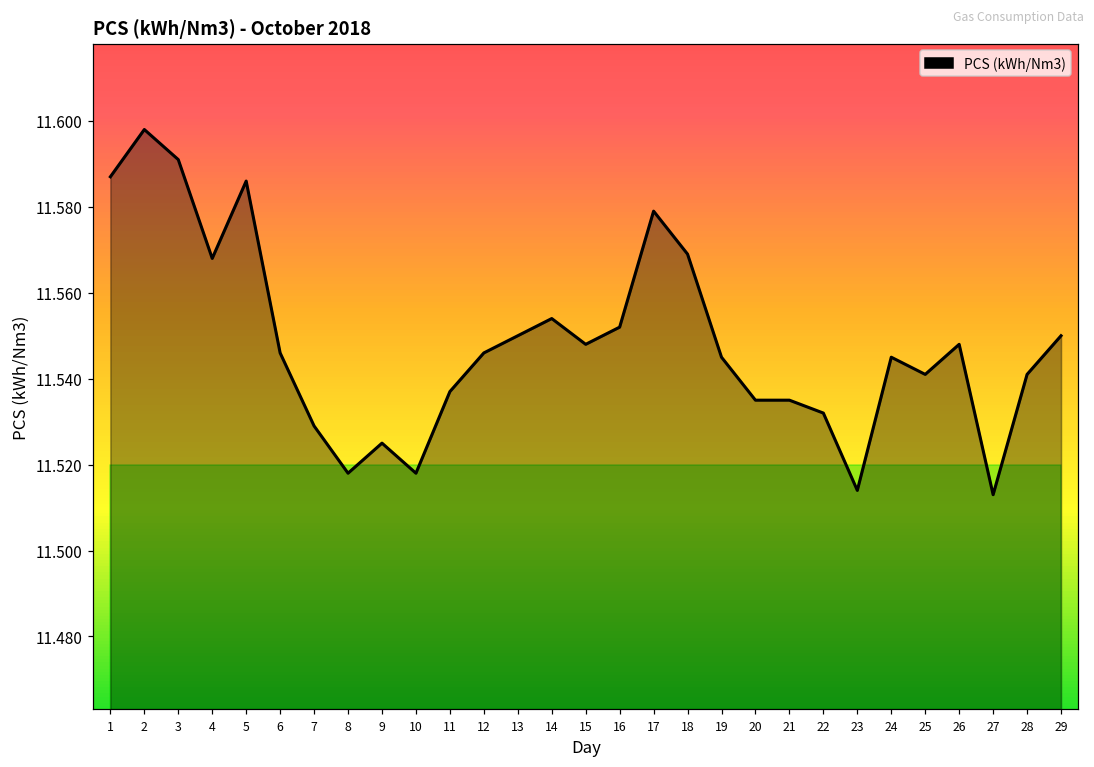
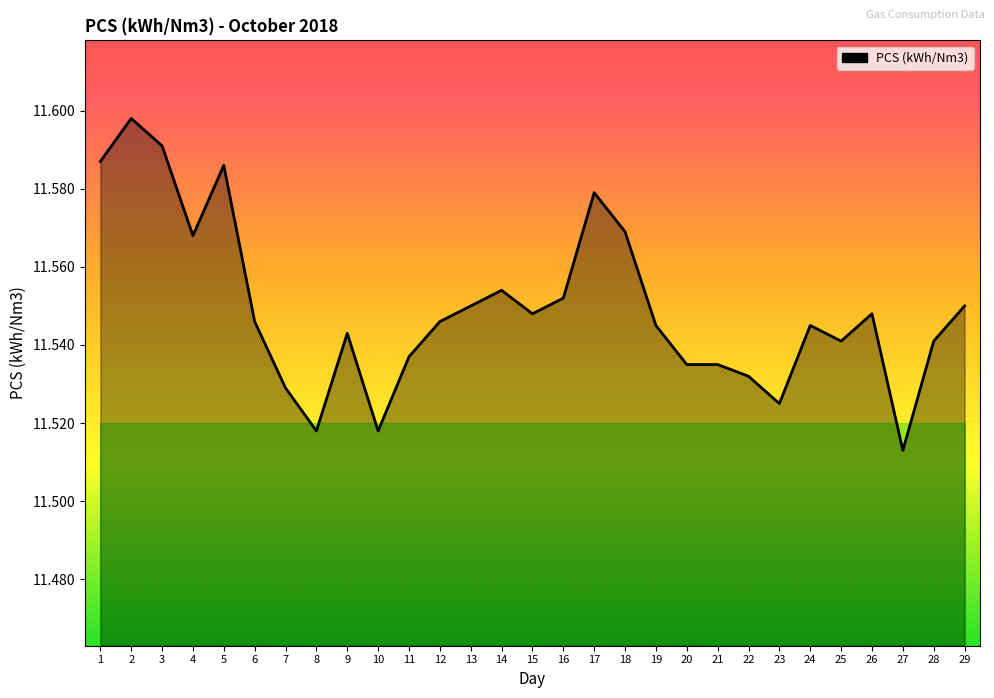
PCS (kWh/Nm3), 9: 11.525 -> 11.543
PCS (kWh/Nm3), 23: 11.514 -> 11.525
